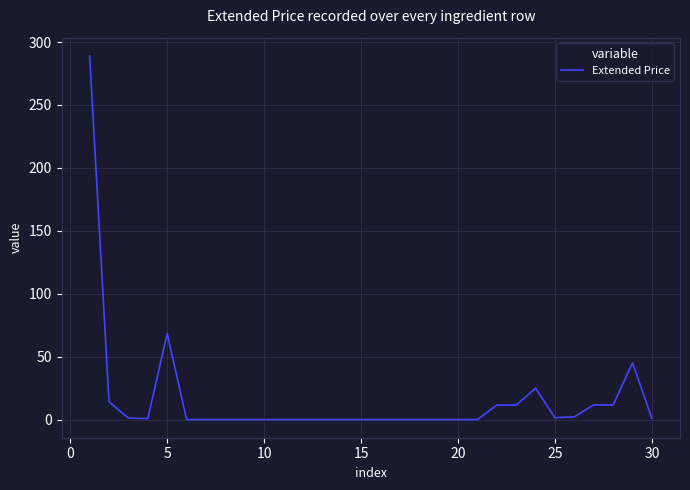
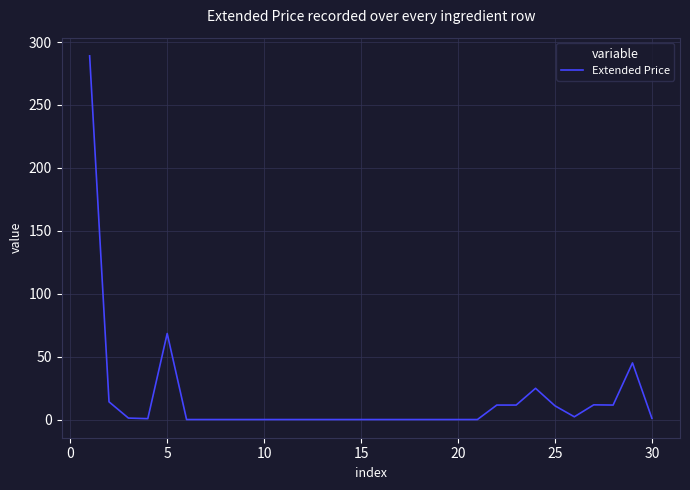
25: 1 -> 11
